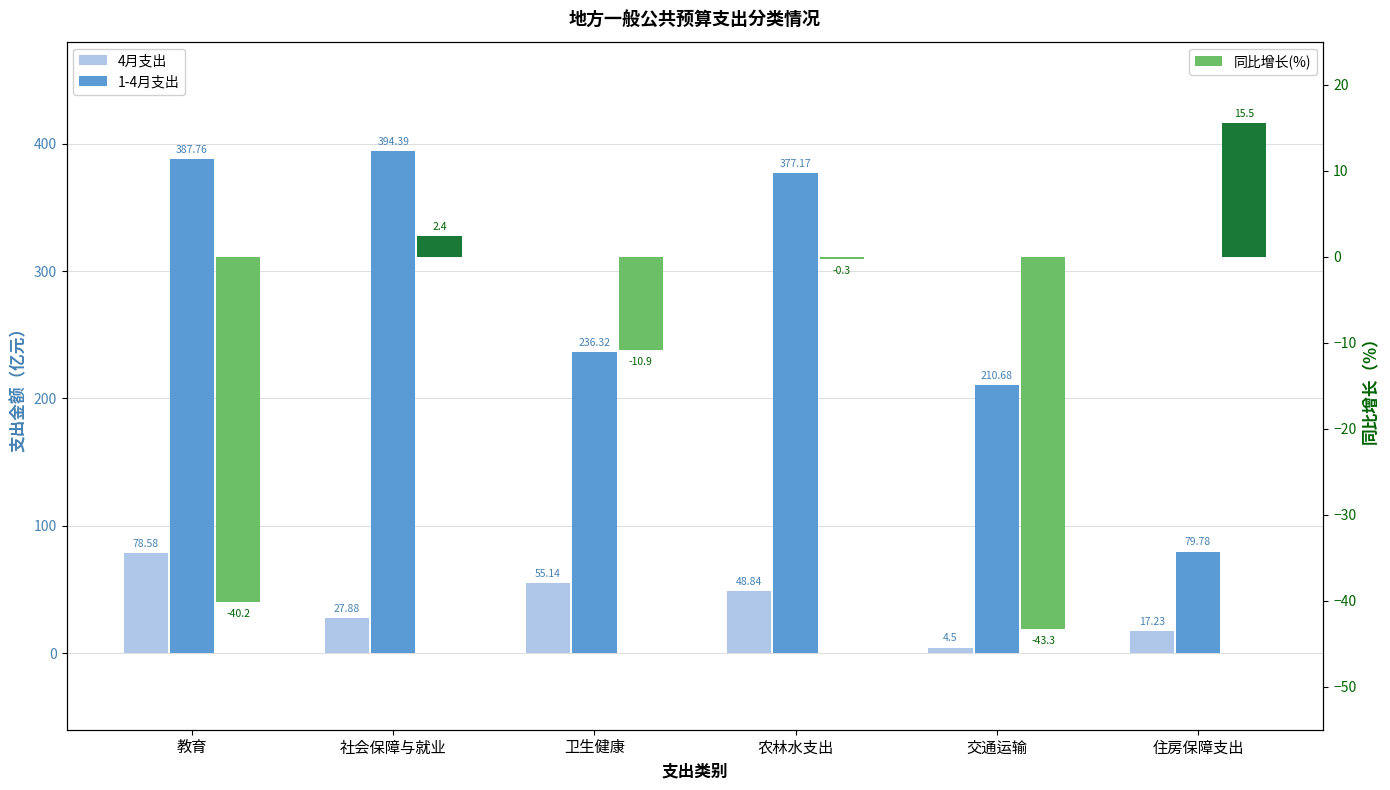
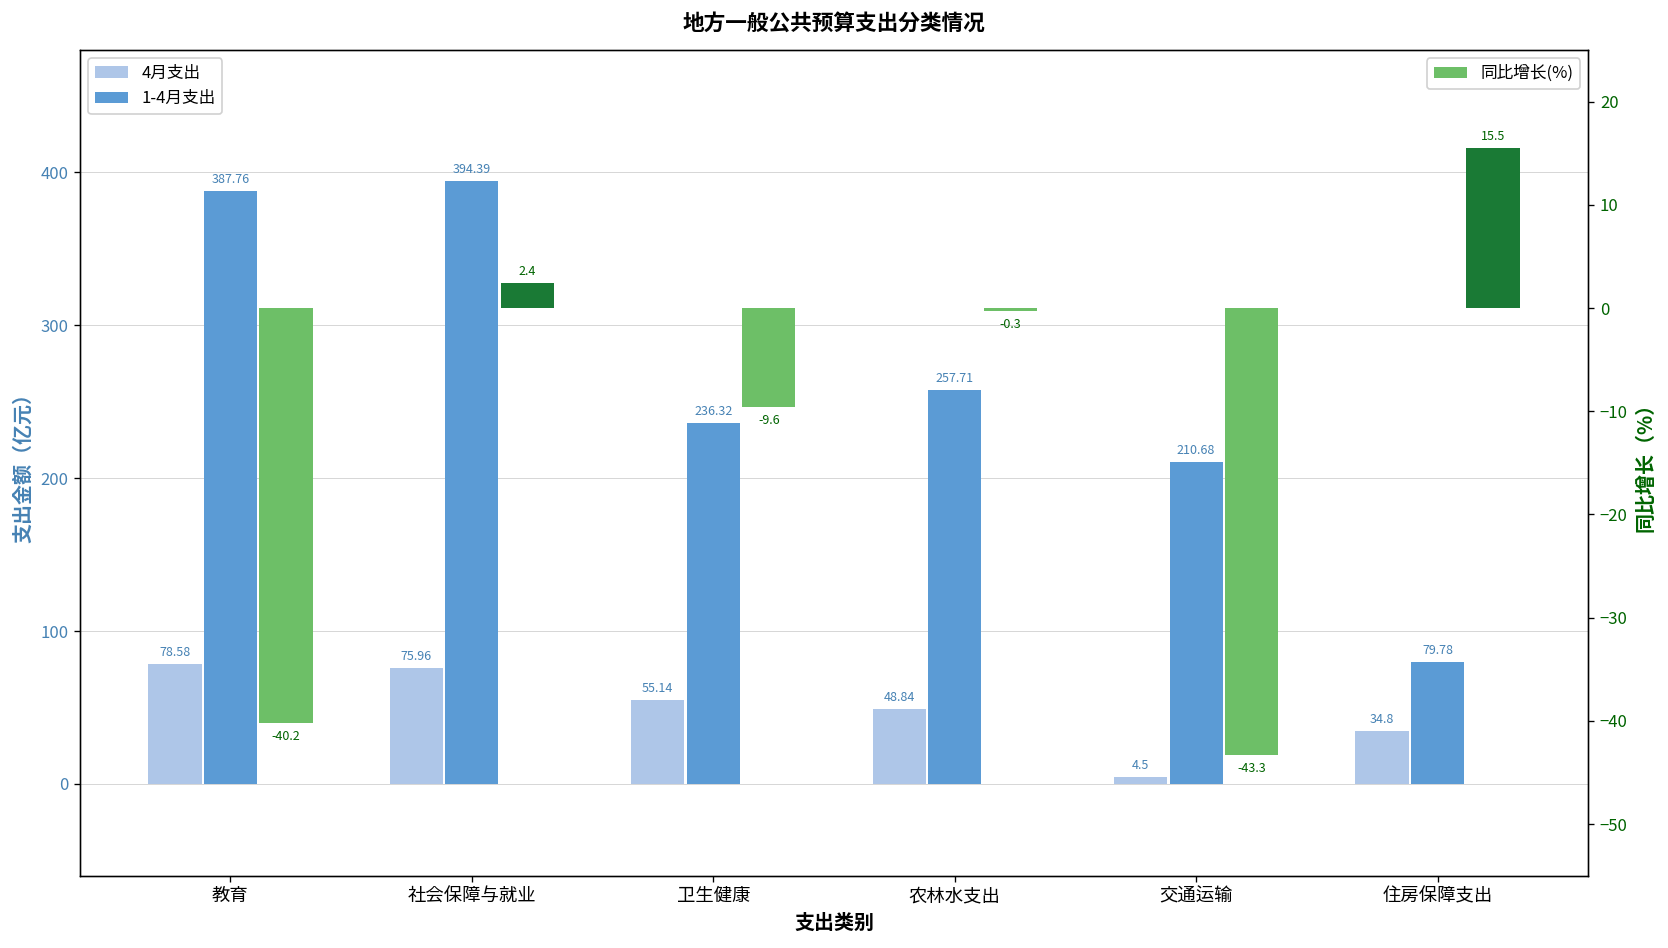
4月支出, 社会保障与就业: 27.88 -> 75.96
1-4月支出, 农林水支出: 377.17 -> 257.71
4月支出, 住房保障支出: 17.23 -> 34.8
同比增长(%), 卫生健康: -10.9 -> -9.6
